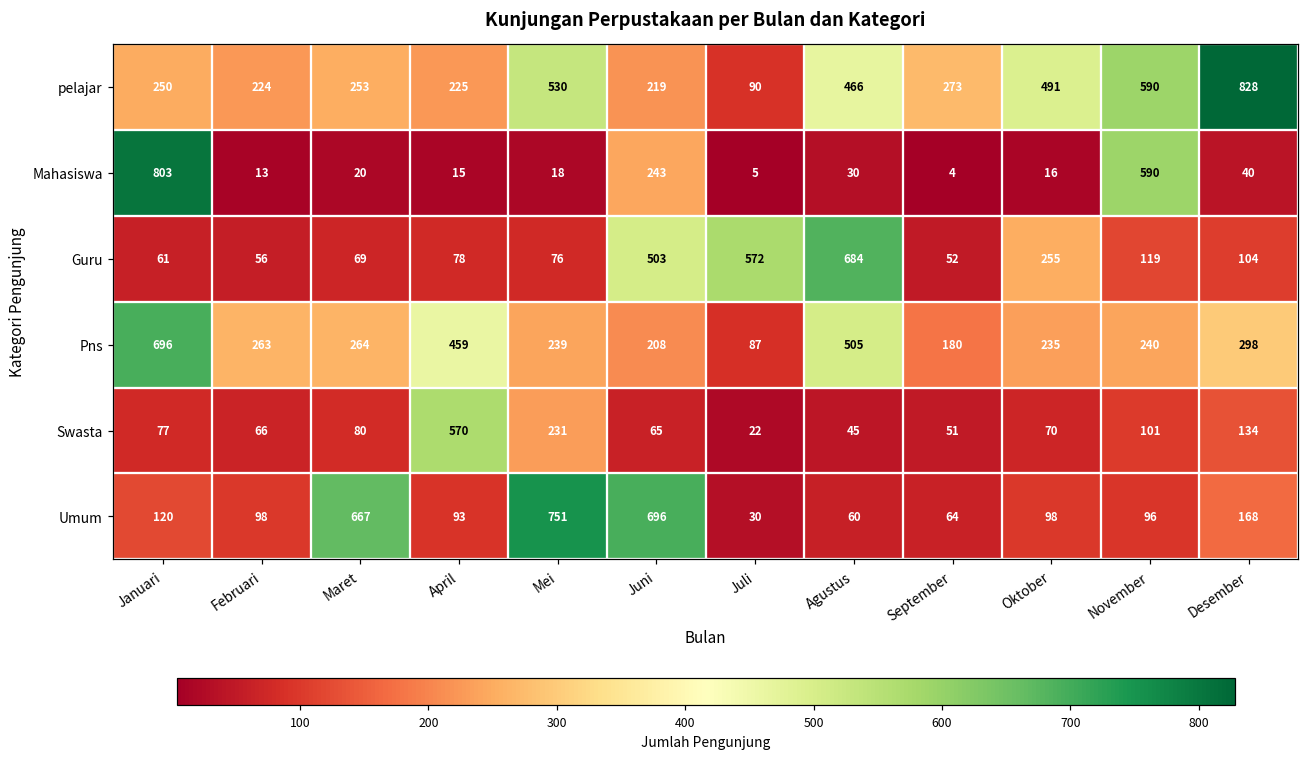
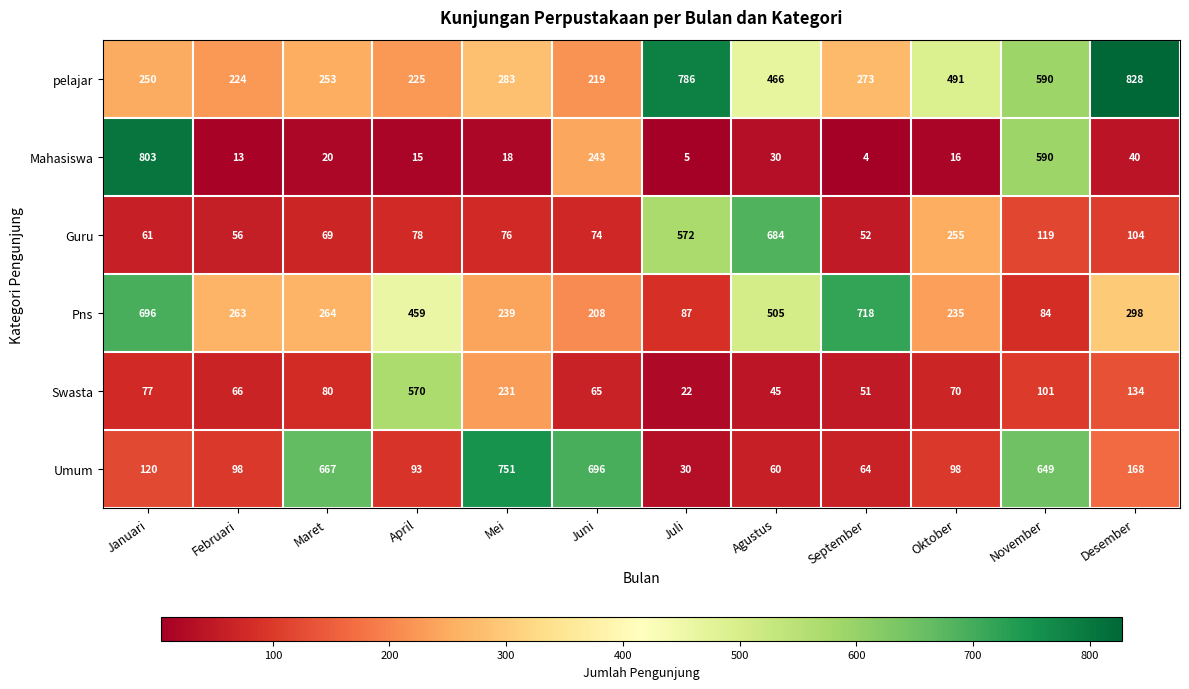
pelajar, Mei: 530 -> 283
pelajar, Juli: 90 -> 786
Guru, Juni: 503 -> 74
Pns, September: 180 -> 718
Pns, November: 240 -> 84
Umum, November: 96 -> 649
